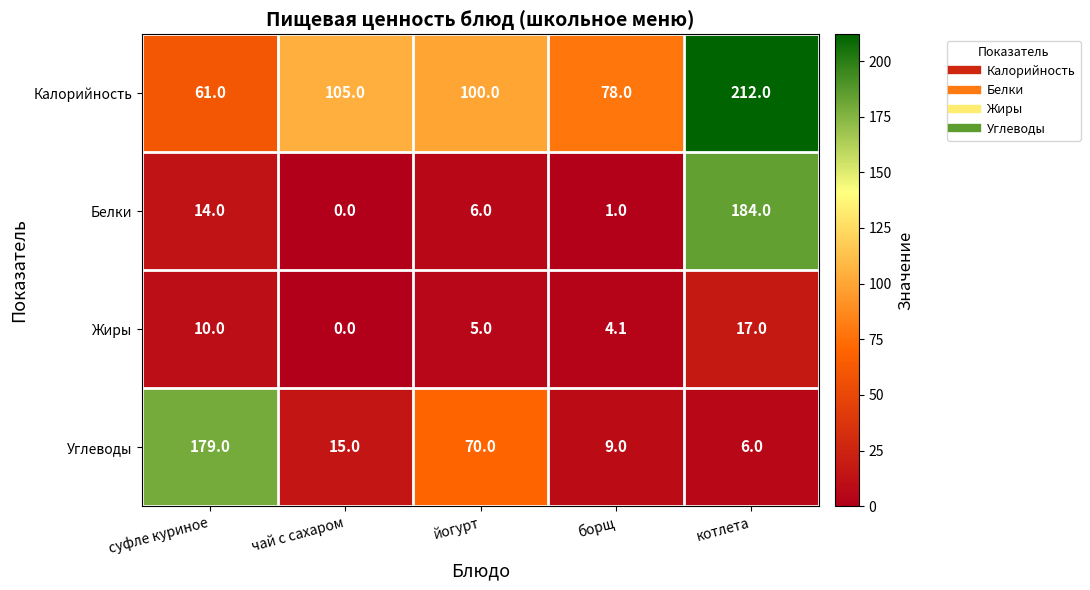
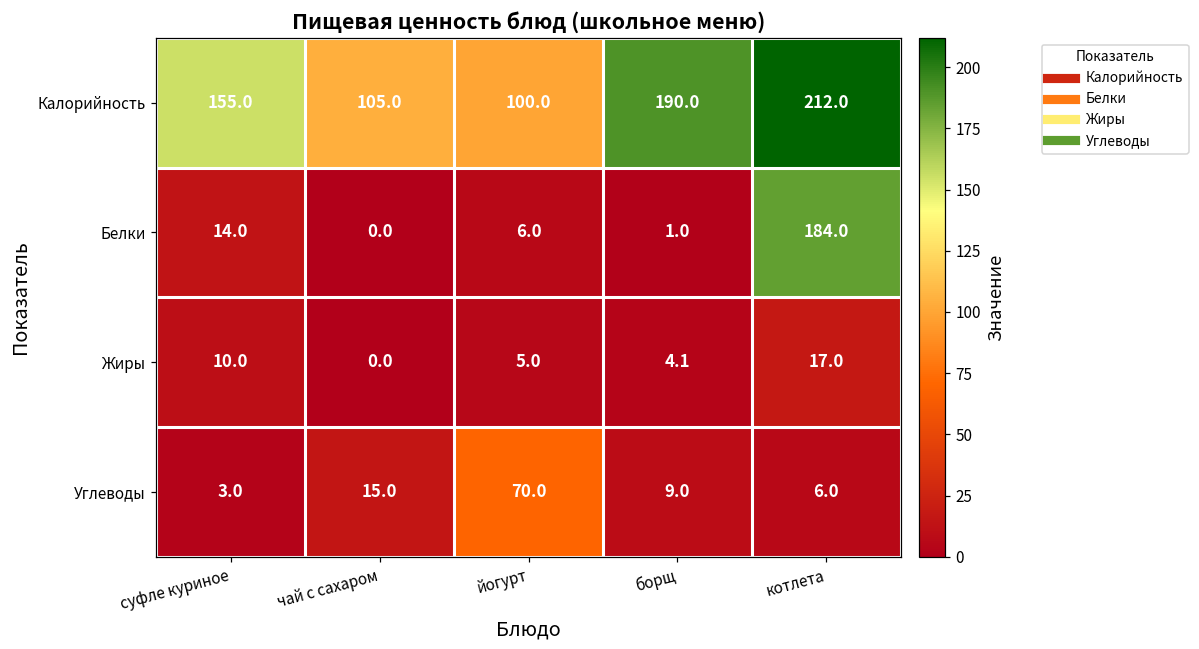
Калорийность, суфле куриное: 61.0 -> 155.0
Калорийность, борщ: 78.0 -> 190.0
Углеводы, суфле куриное: 179.0 -> 3.0
